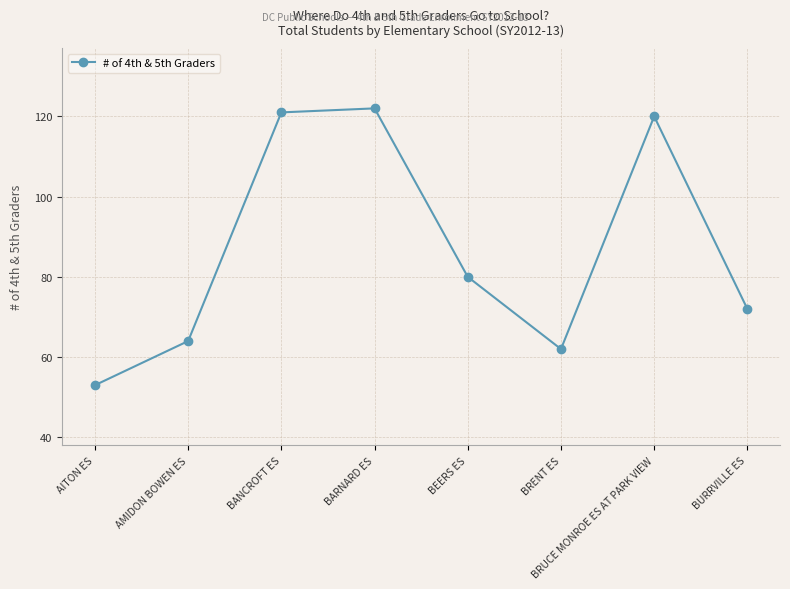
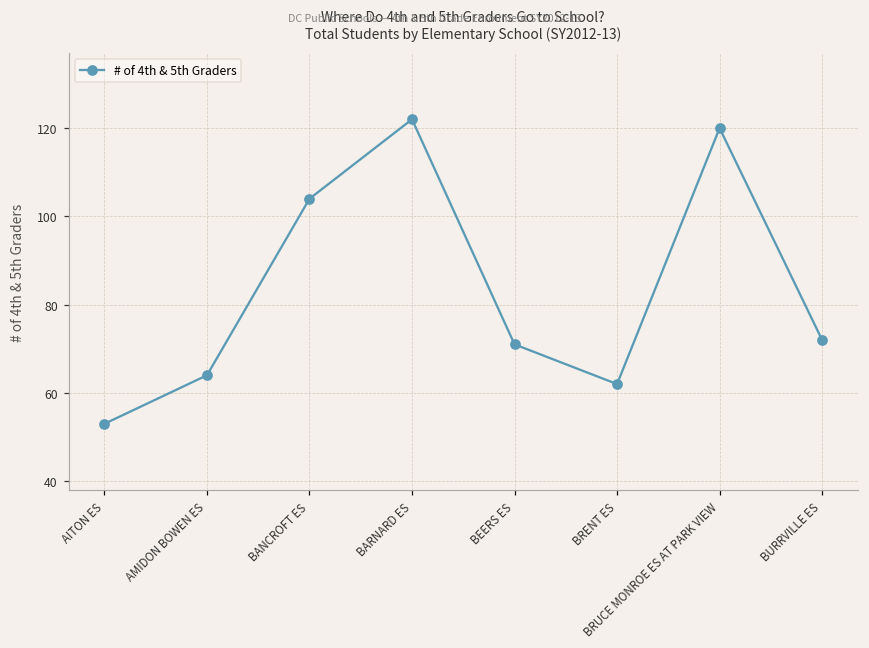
BANCROFT ES: 121 -> 104
BEERS ES: 80 -> 71
